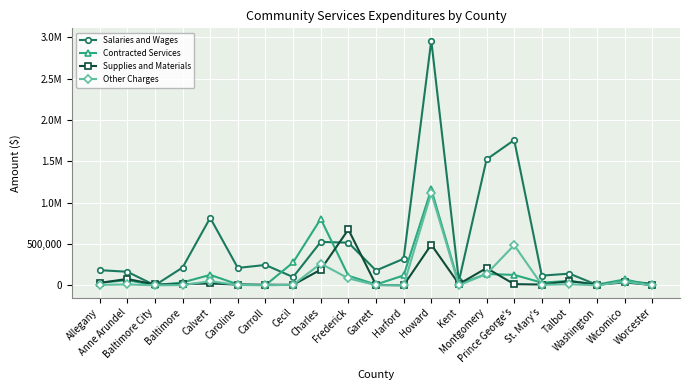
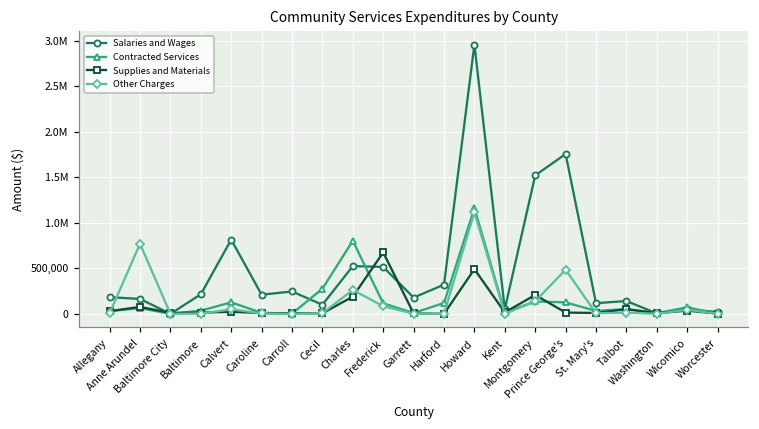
Other Charges, Anne Arundel: 0 -> 800,000
